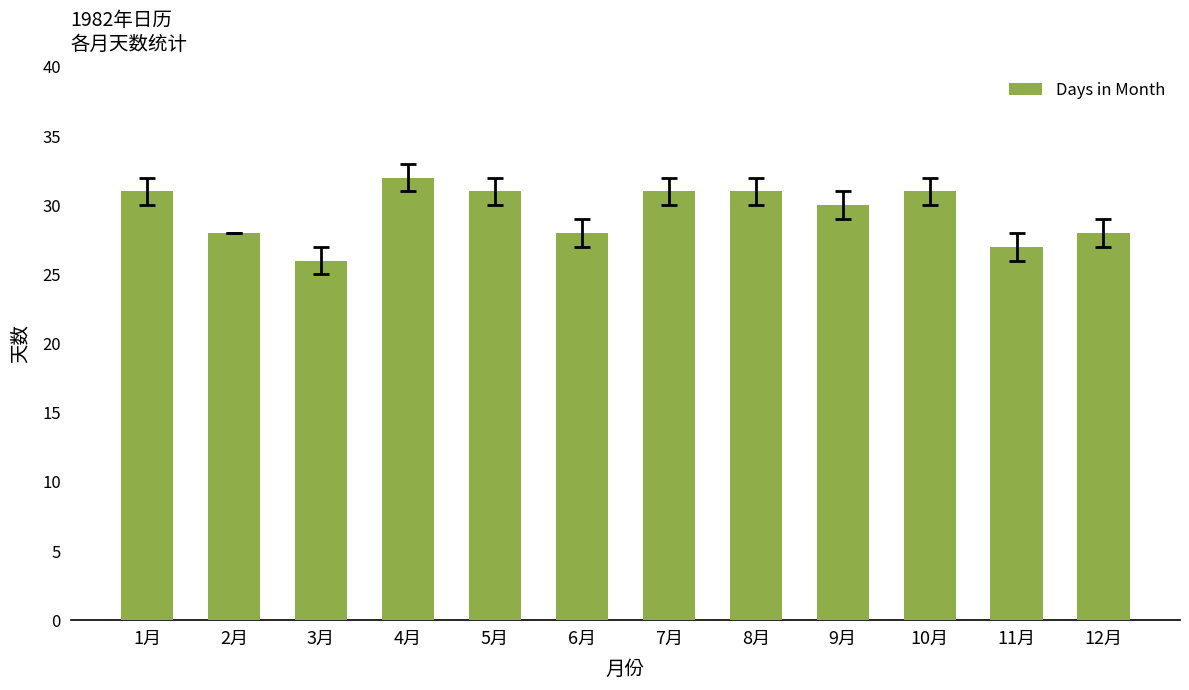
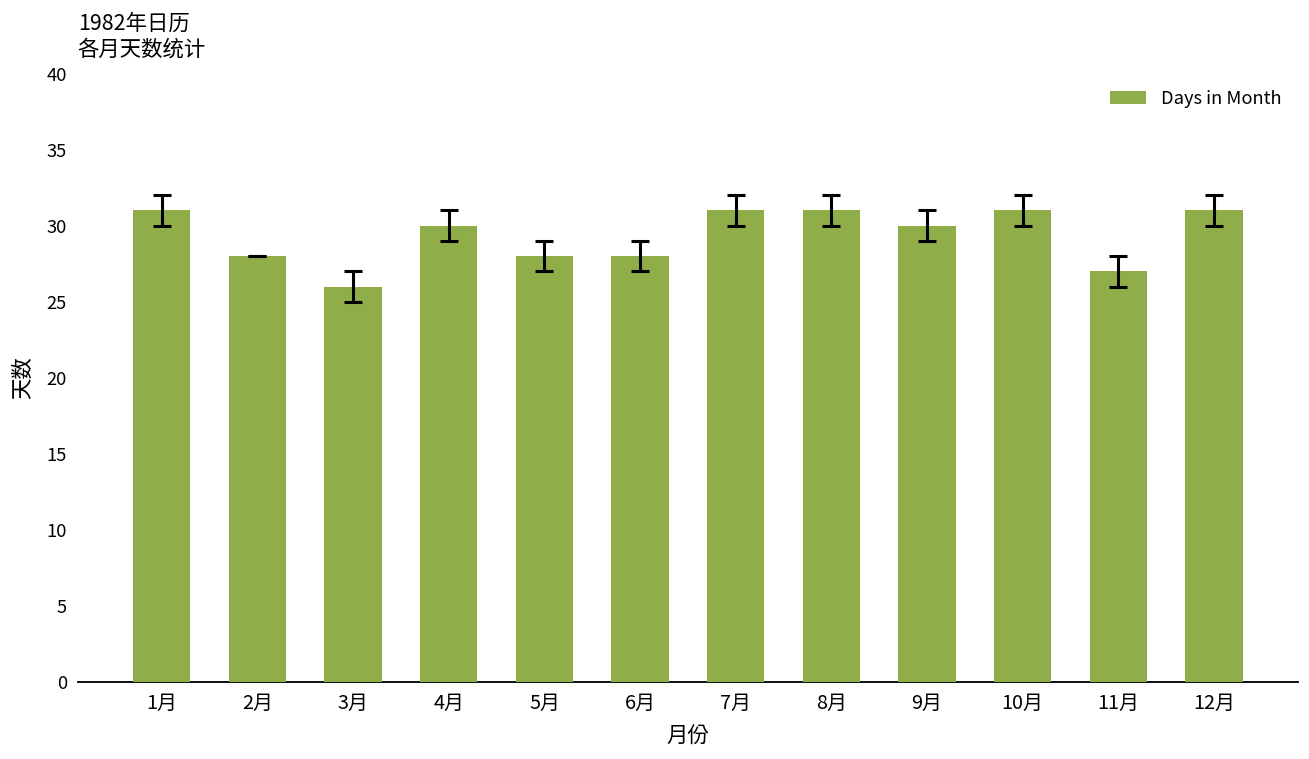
Days in Month, 4月: 32 -> 30
Days in Month, 5月: 31 -> 28
Days in Month, 12月: 28 -> 31
